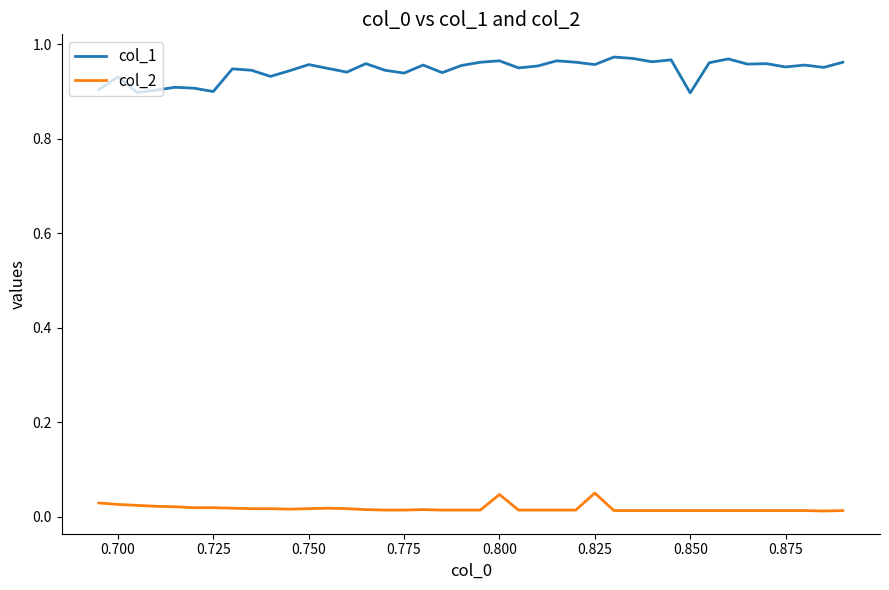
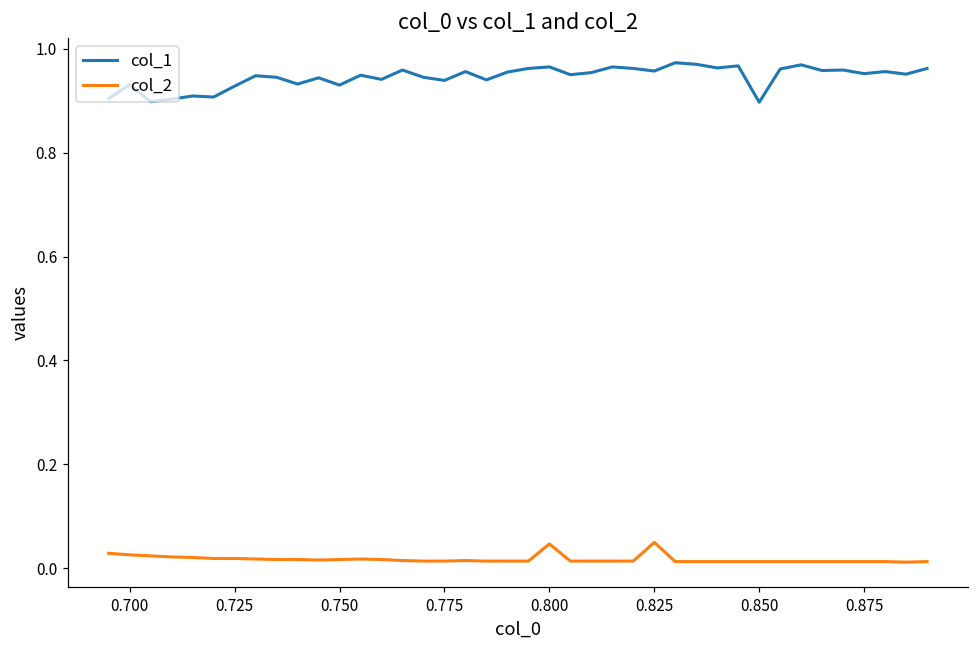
col_1, 0.725: 0.90 -> 0.93
col_1, 0.750: 0.96 -> 0.93
